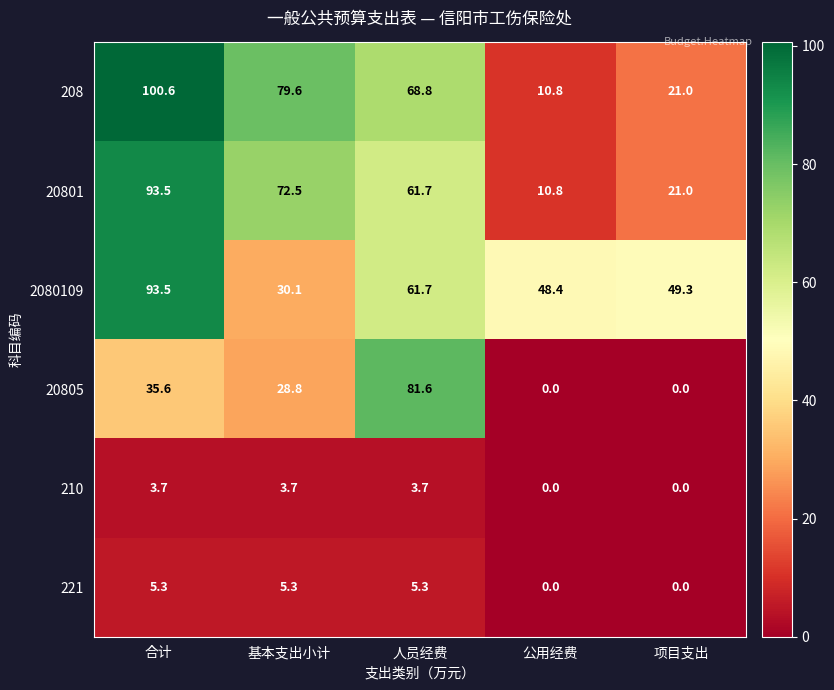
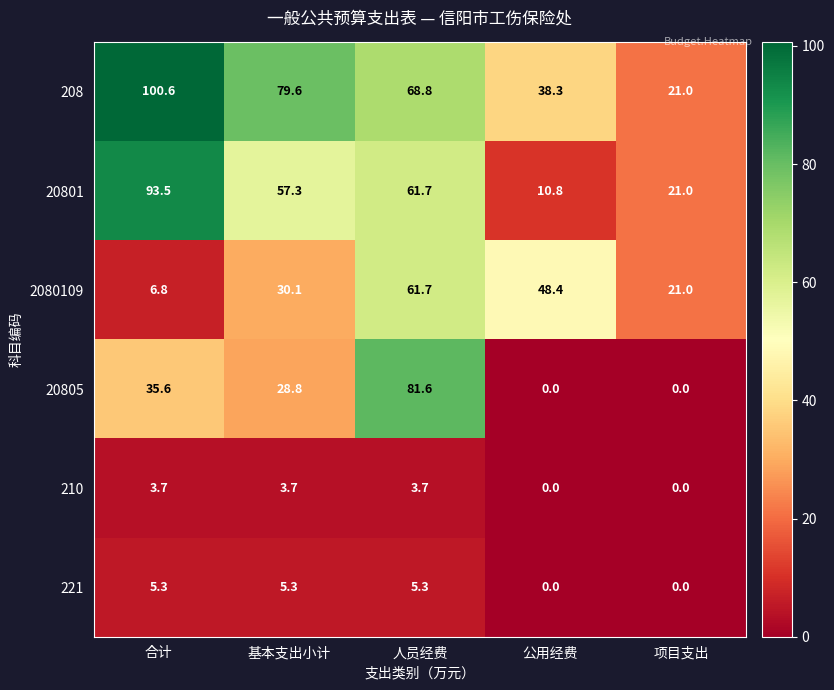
208, 公用经费: 10.8 -> 38.3
20801, 基本支出小计: 72.5 -> 57.3
2080109, 合计: 93.5 -> 6.8
2080109, 项目支出: 49.3 -> 21.0
